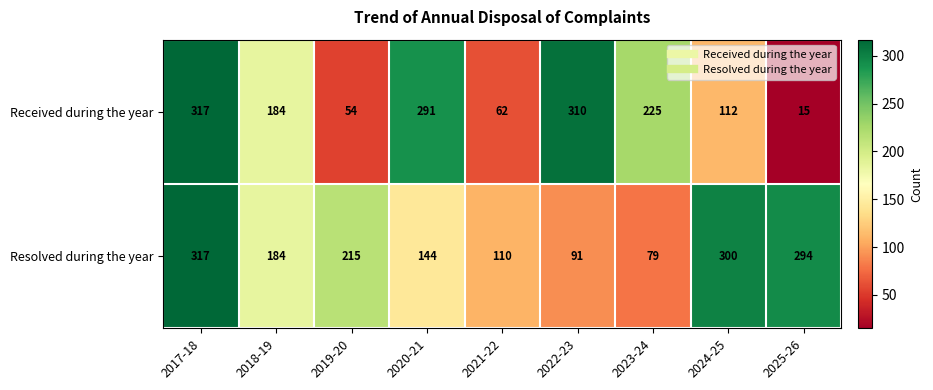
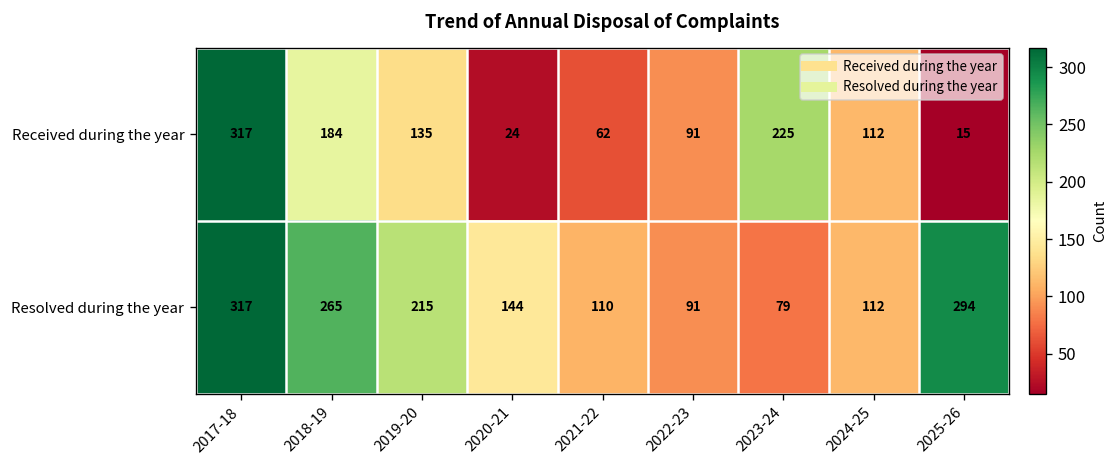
Received during the year, 2019-20: 54 -> 135
Received during the year, 2020-21: 291 -> 24
Received during the year, 2022-23: 310 -> 91
Resolved during the year, 2018-19: 184 -> 265
Resolved during the year, 2024-25: 300 -> 112
